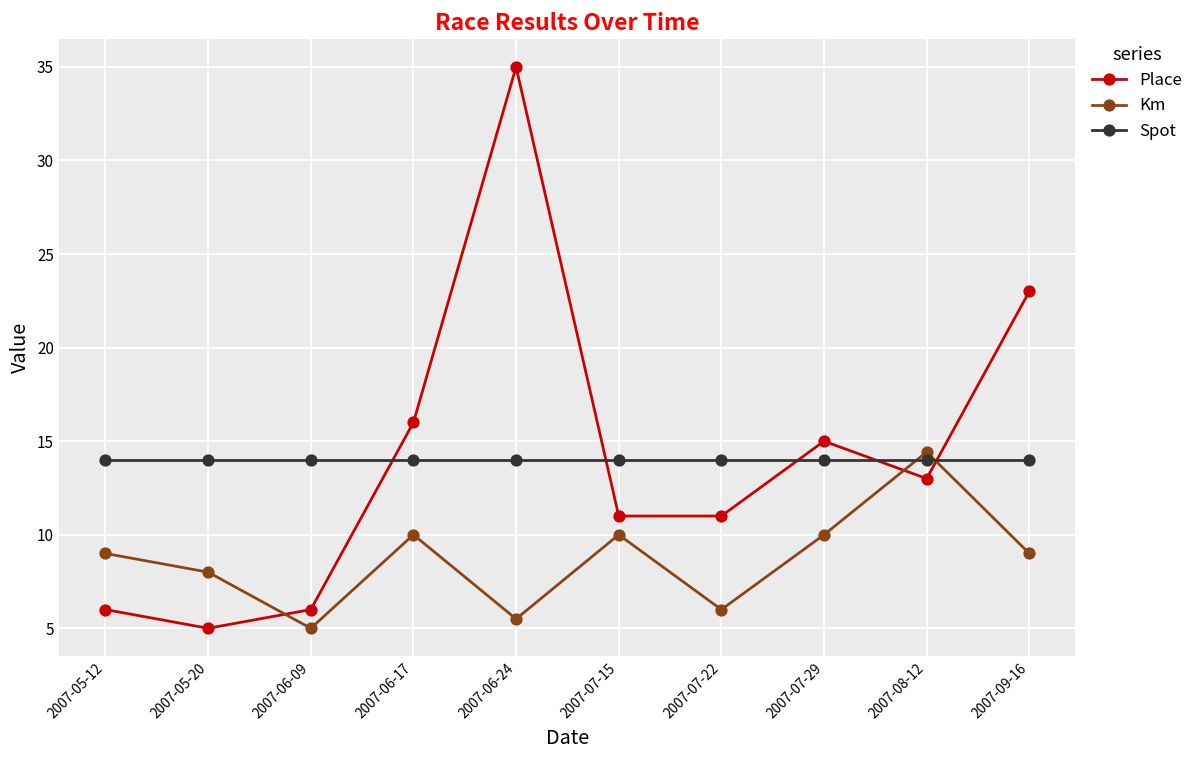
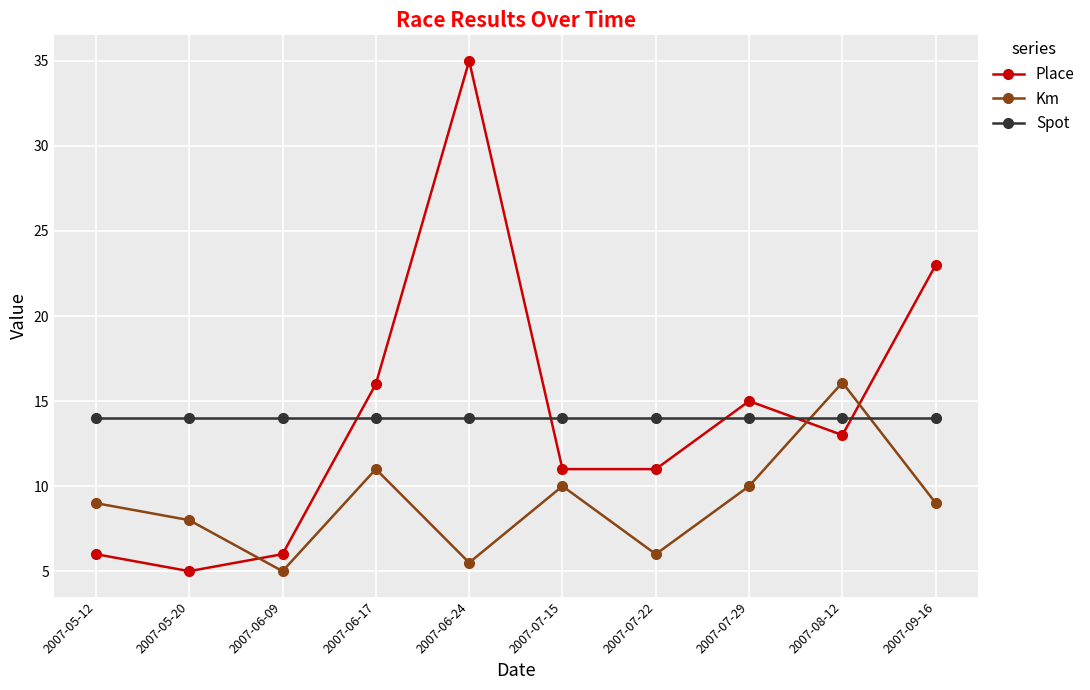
Km, 2007-06-17: 10 -> 11
Km, 2007-08-12: 14.4 -> 16.1
